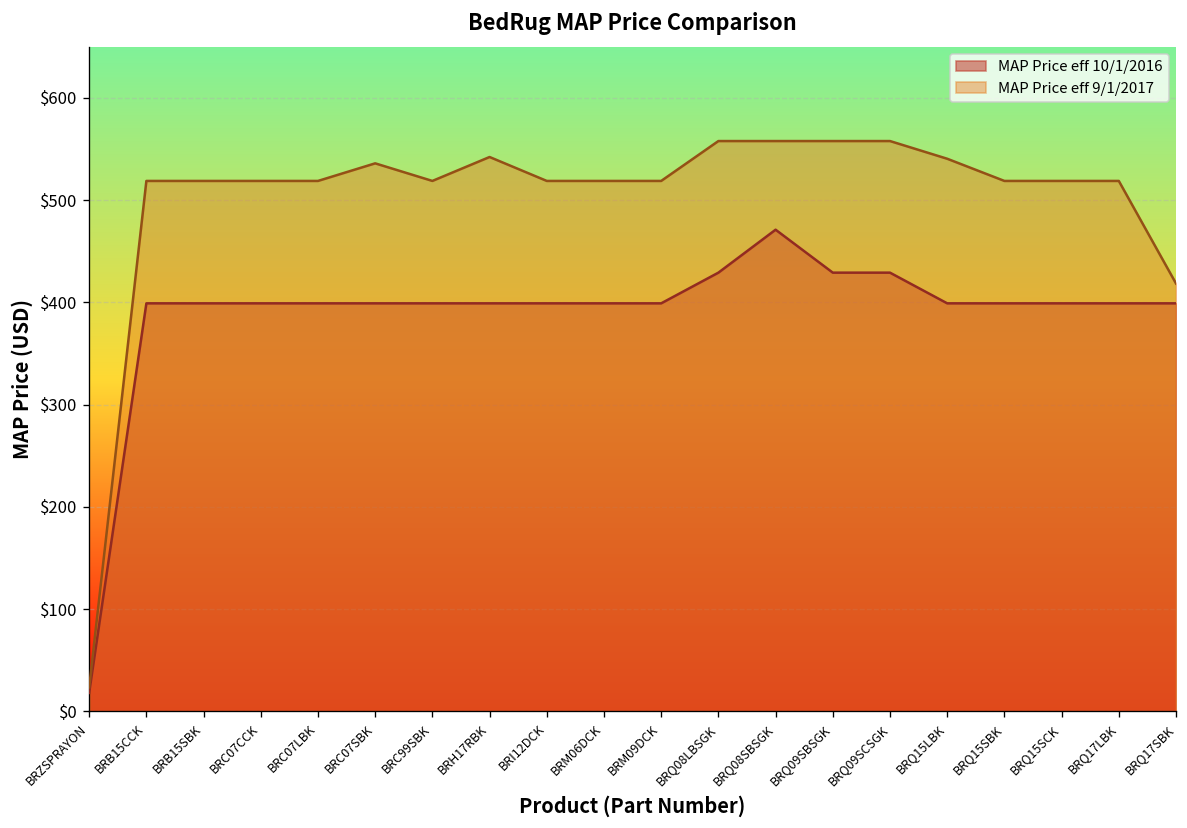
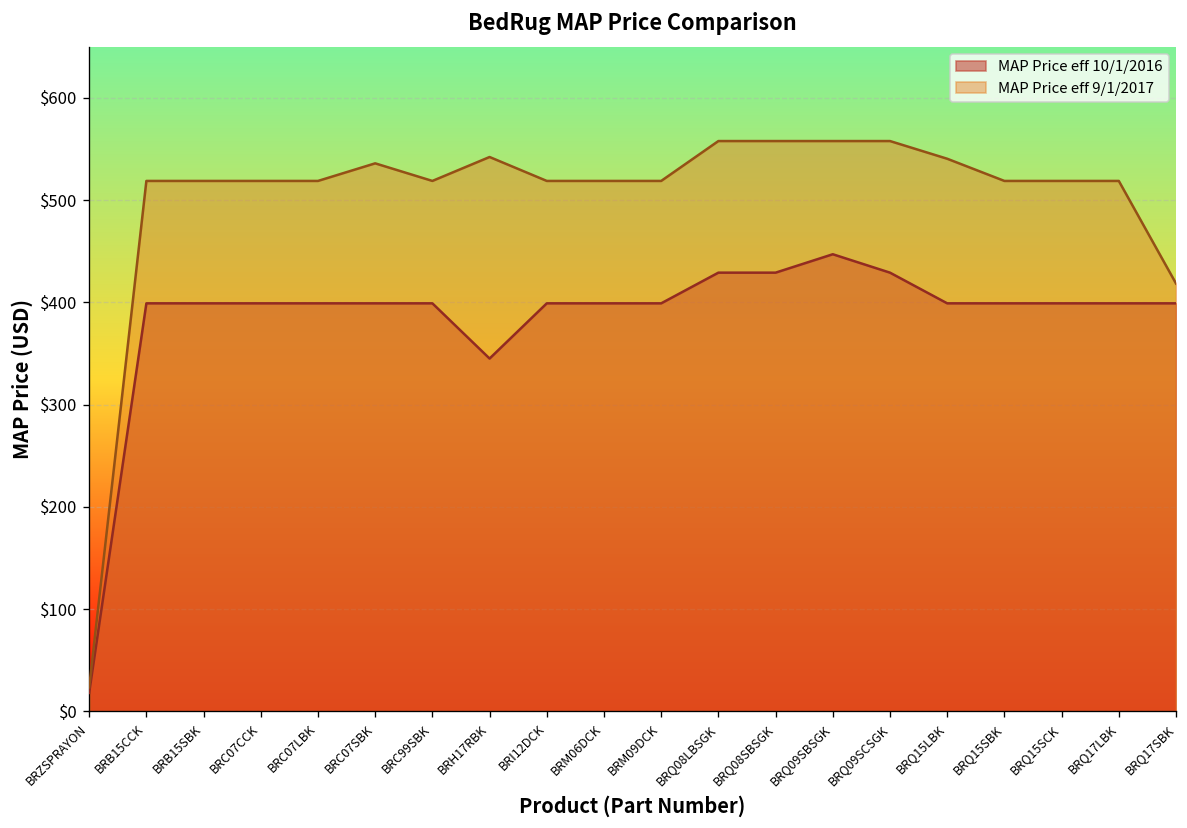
MAP Price eff 10/1/2016, BRH17RBK: $400 -> $350
MAP Price eff 10/1/2016, BRQ08SBSGK: $470 -> $430
MAP Price eff 10/1/2016, BRQ09SBSGK: $430 -> $450
